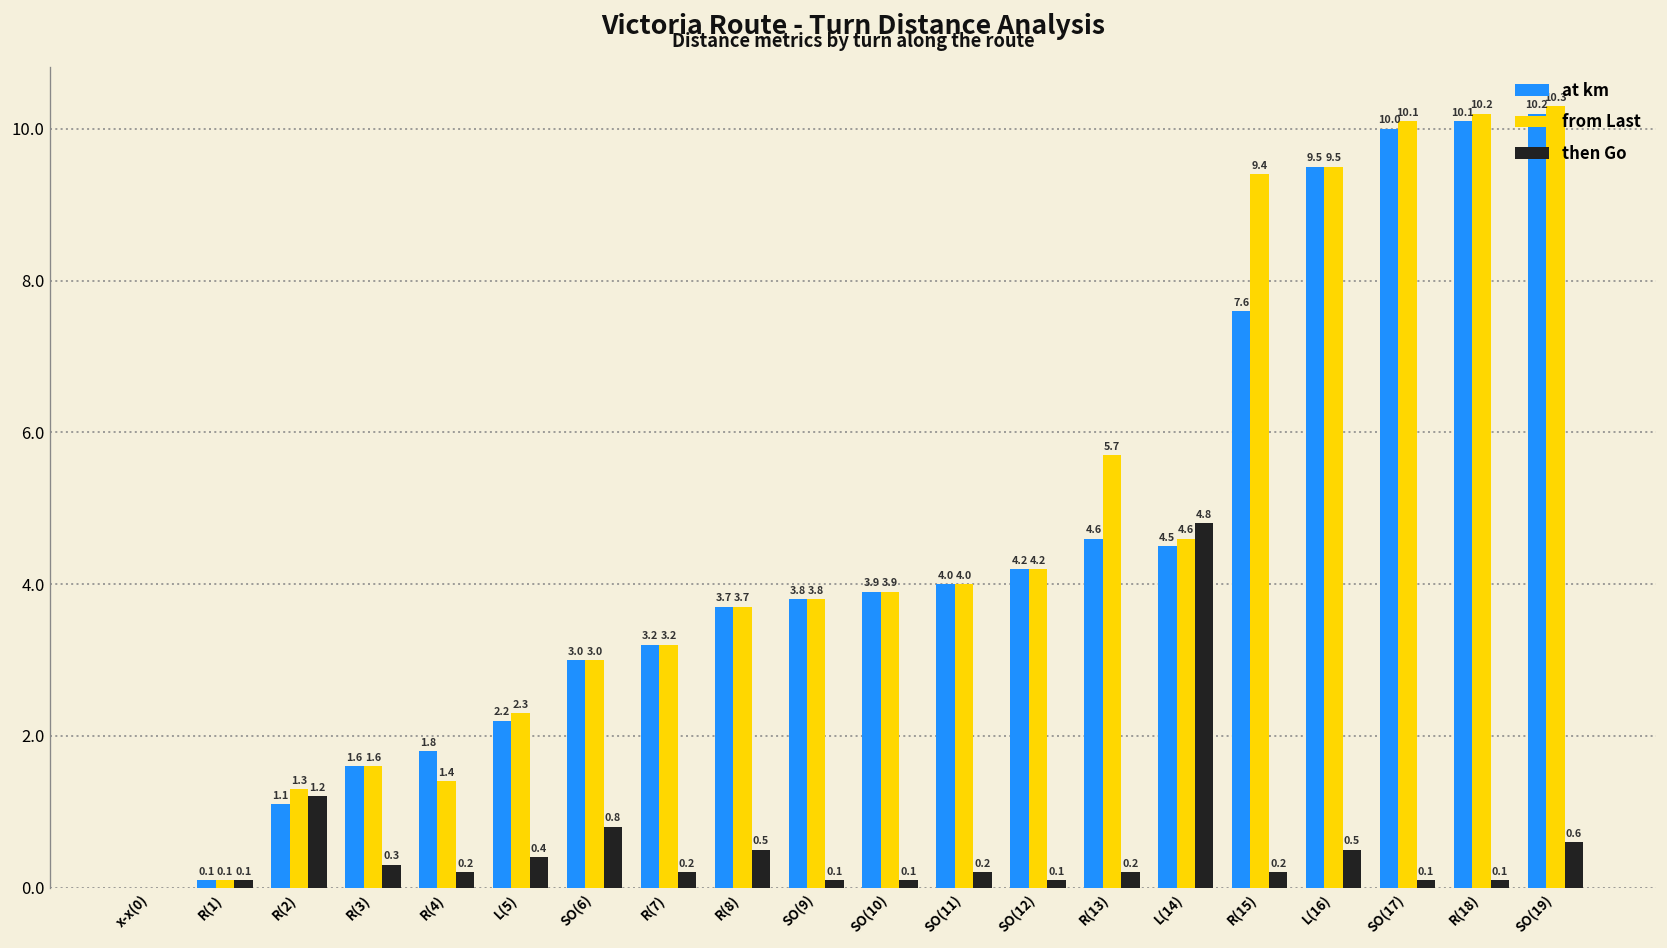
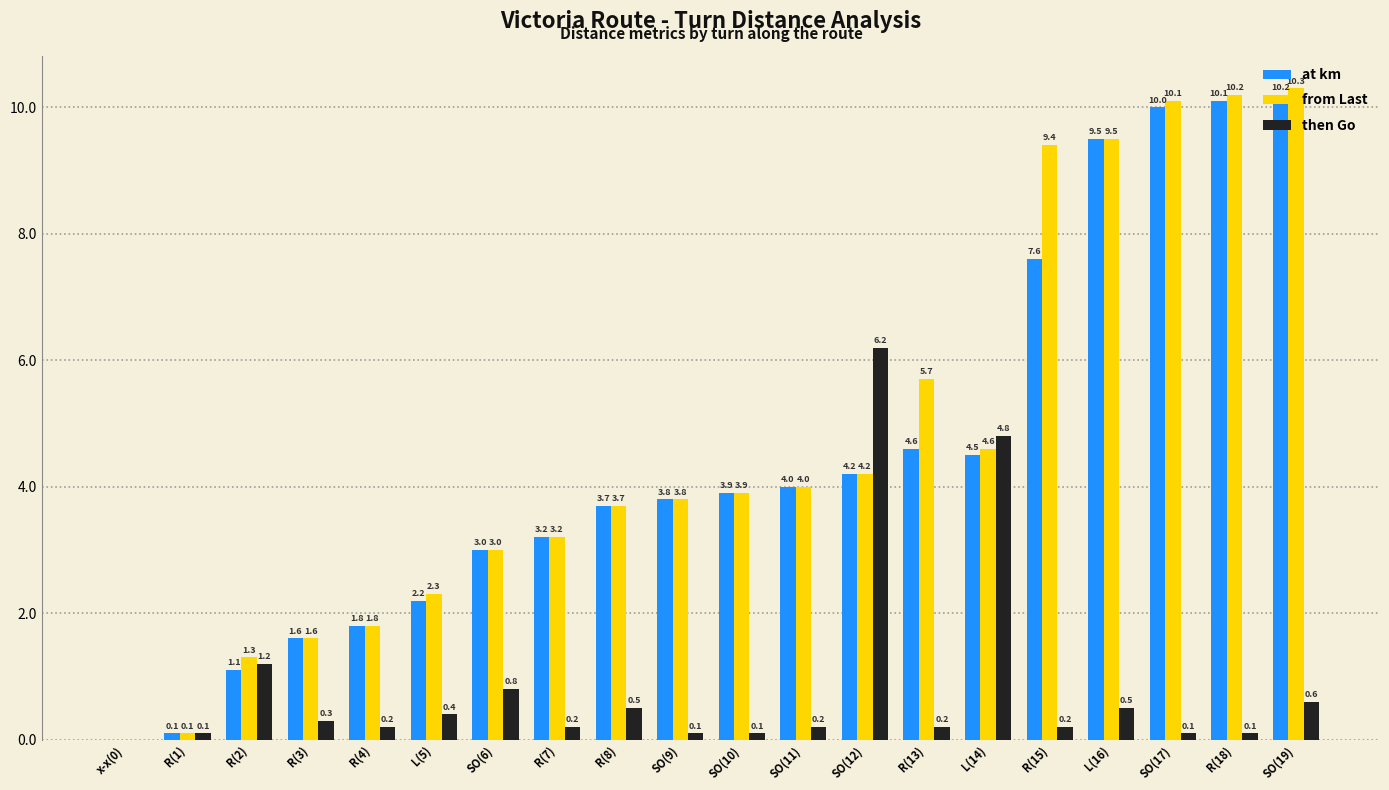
from Last, R(4): 1.4 -> 1.8
then Go, SO(12): 0.1 -> 6.2
